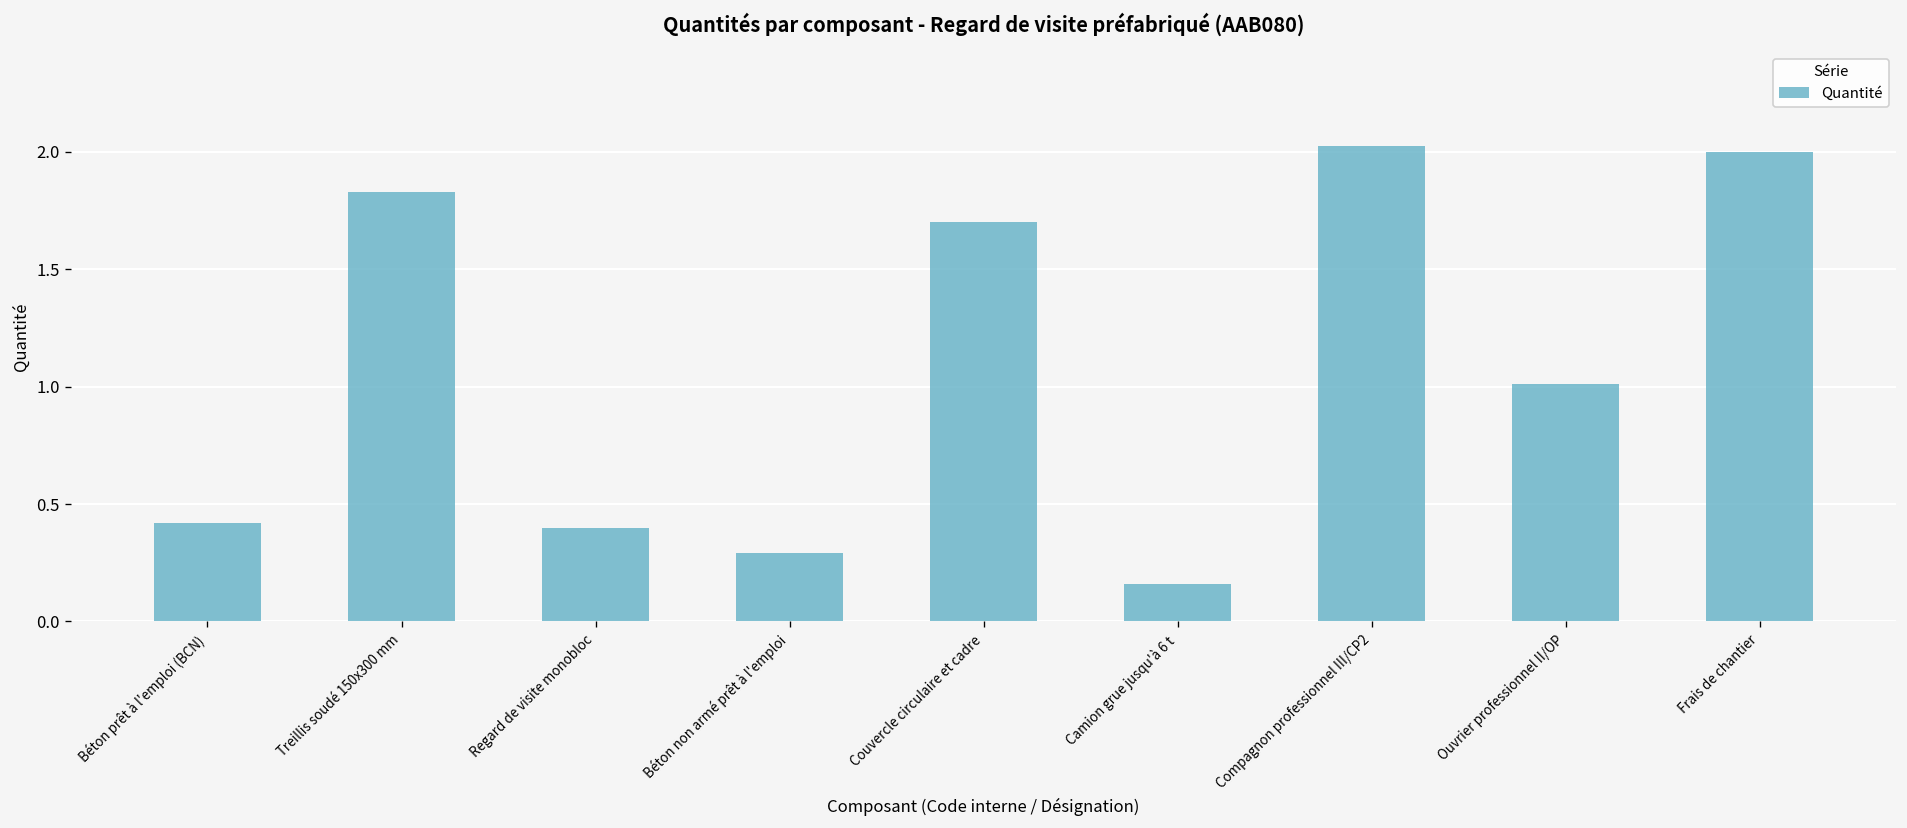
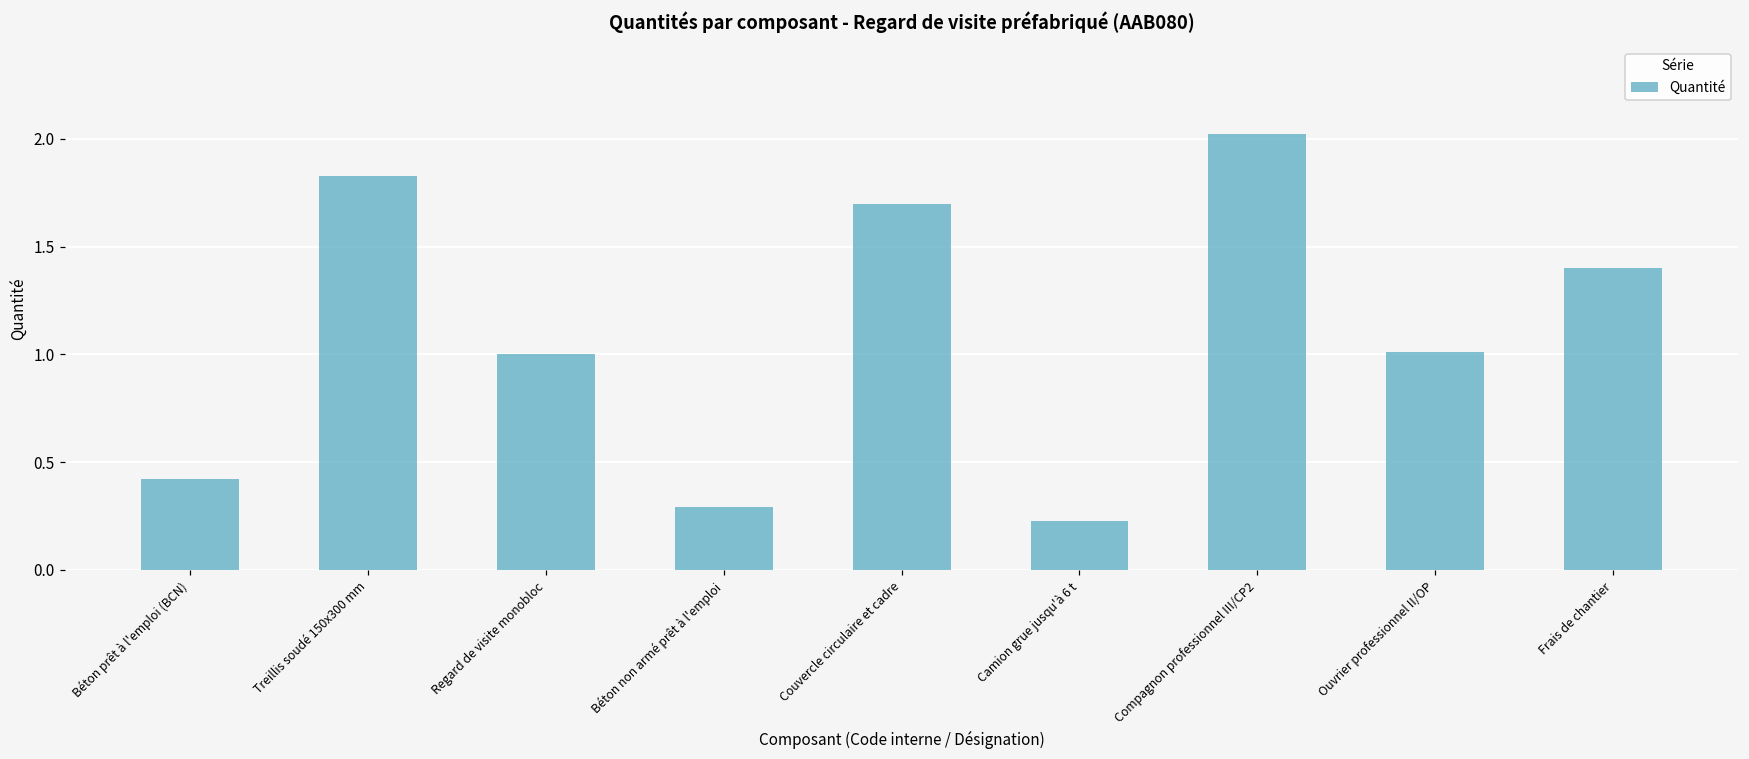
Regard de visite monobloc: 0.4 -> 1.0
Camion grue jusqu'à 6 t: 0.16 -> 0.23
Frais de chantier: 2.0 -> 1.4
